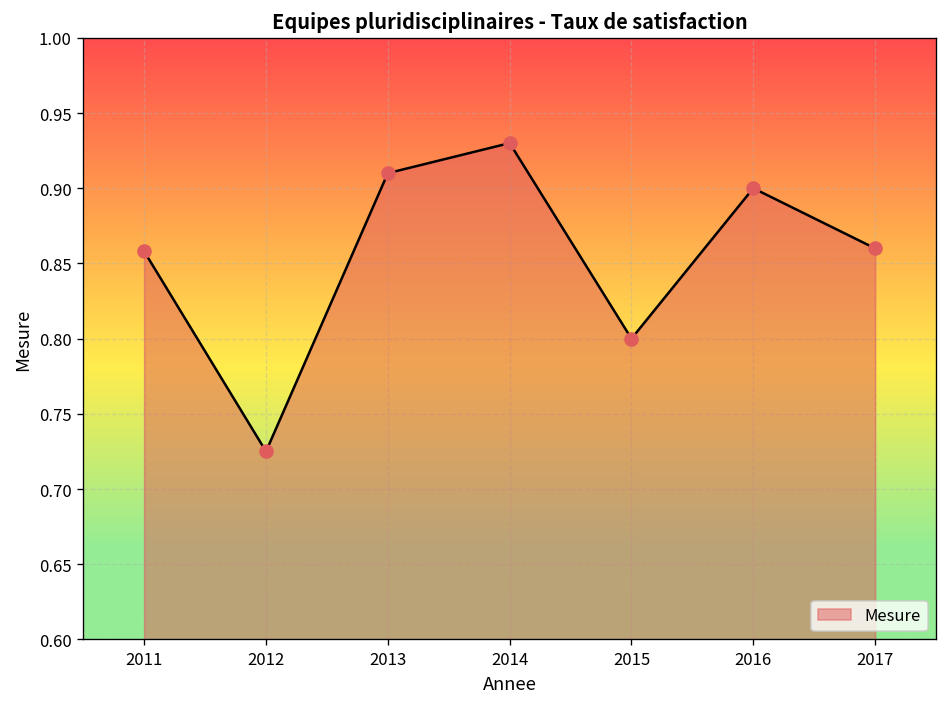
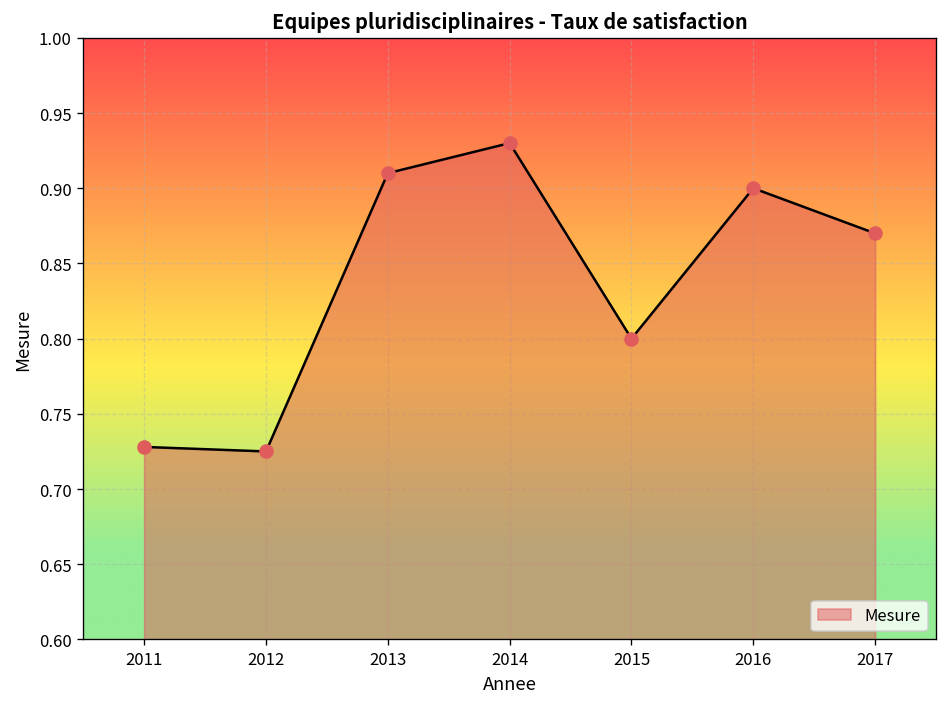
2011: 0.858 -> 0.728
2017: 0.86 -> 0.87
